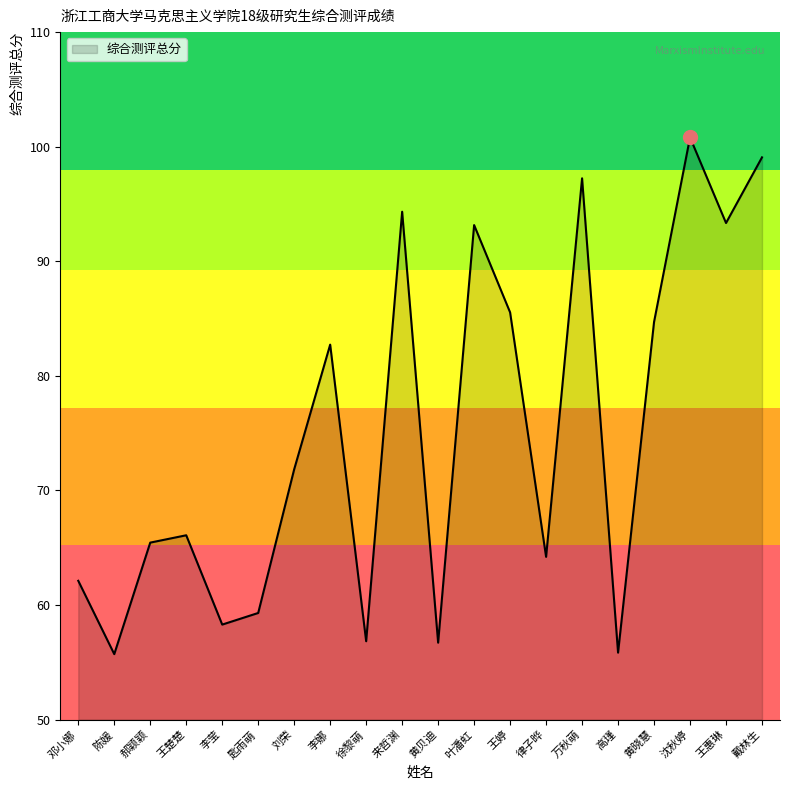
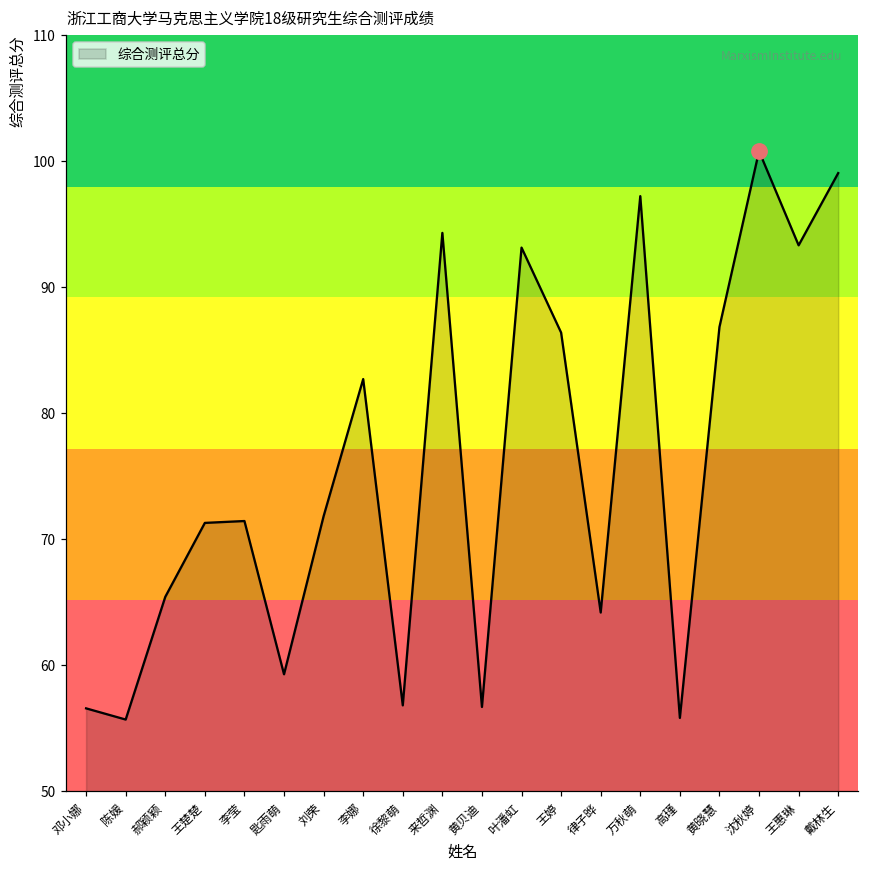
综合测评总分, 邓小娜: 62.1 -> 56.6
综合测评总分, 王楚楚: 66.1 -> 71.3
综合测评总分, 李莹: 58.3 -> 71.5
综合测评总分, 王婷: 85.5 -> 86.4
综合测评总分, 黄晓慧: 84.7 -> 86.9
